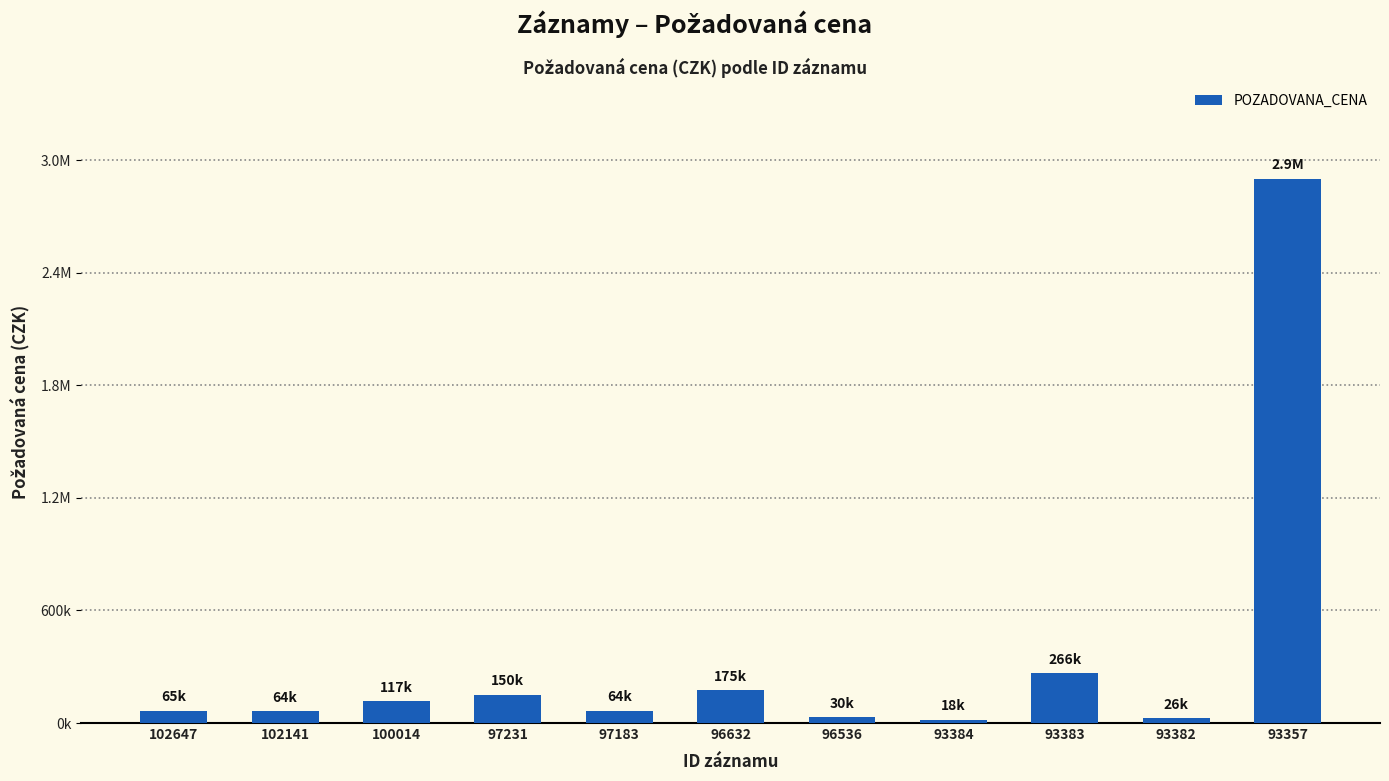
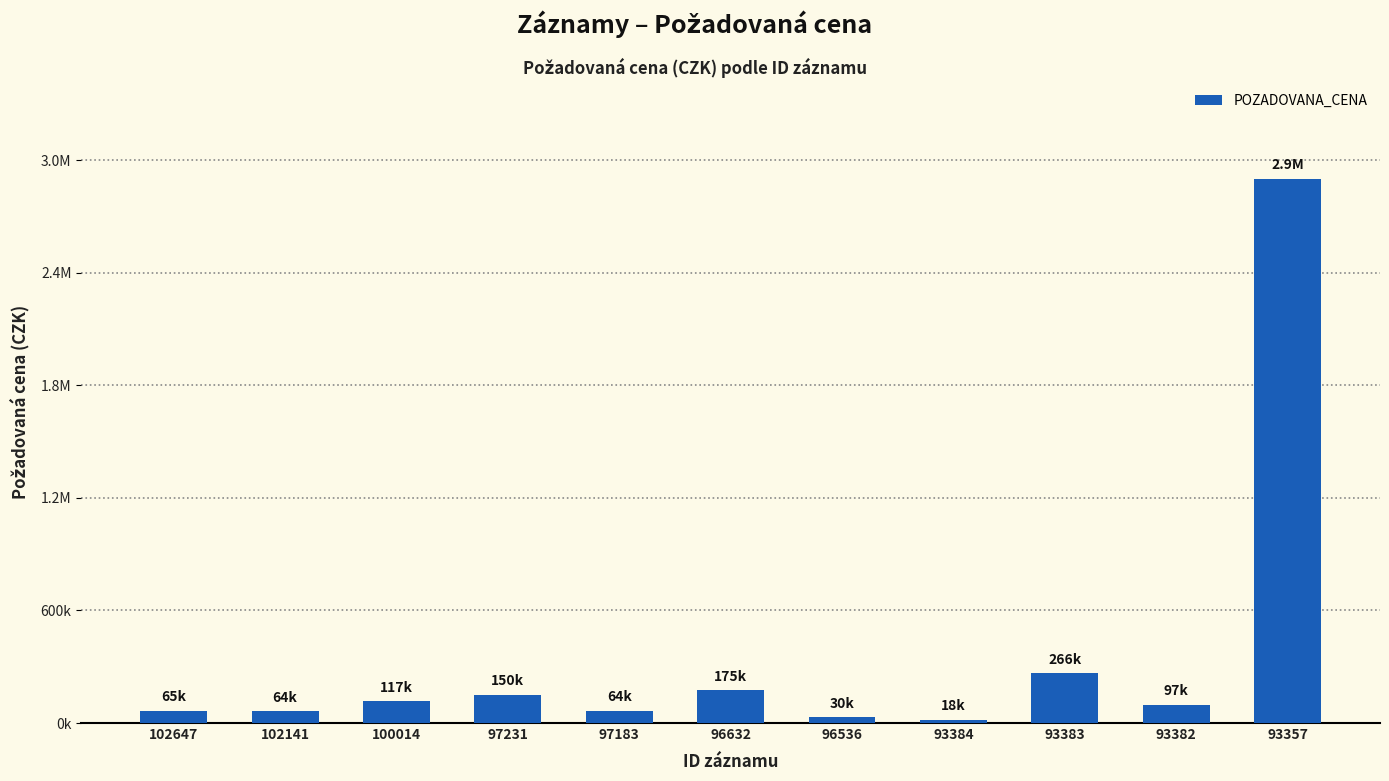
93382: 26k -> 97k
